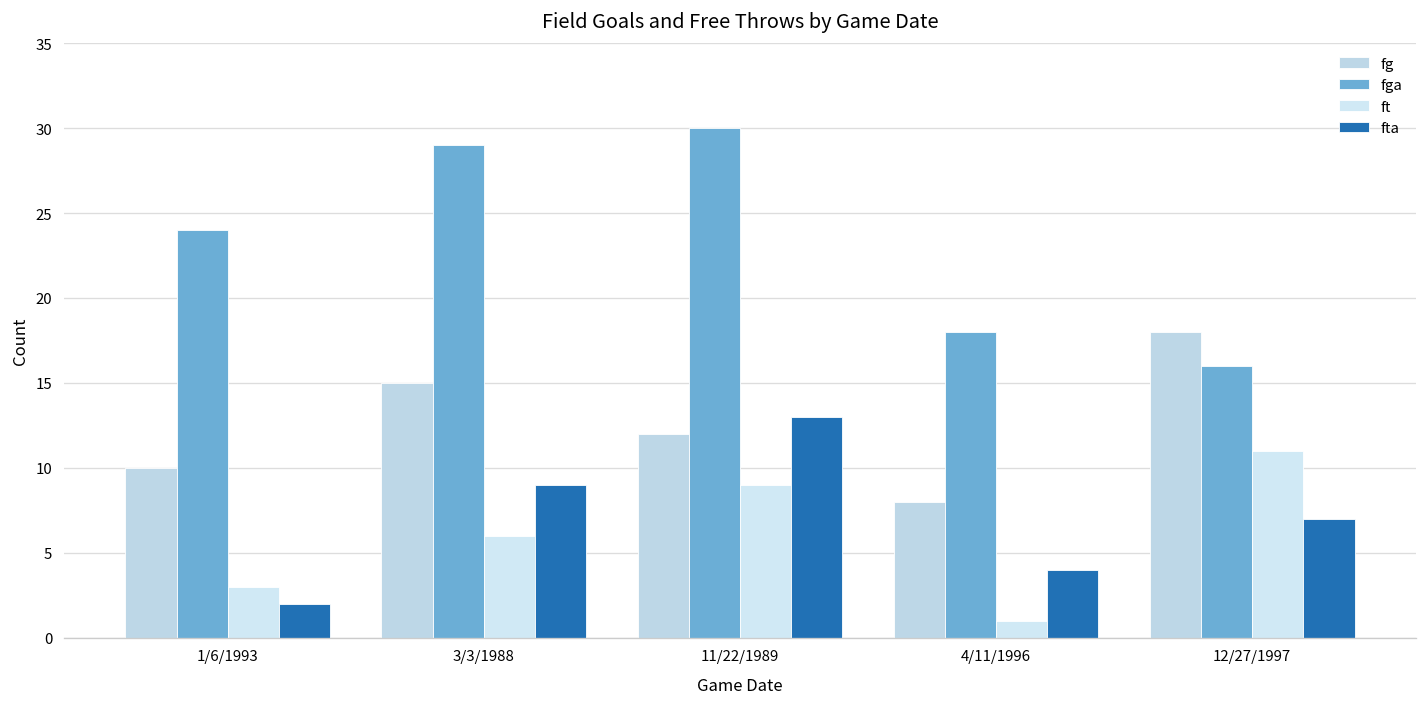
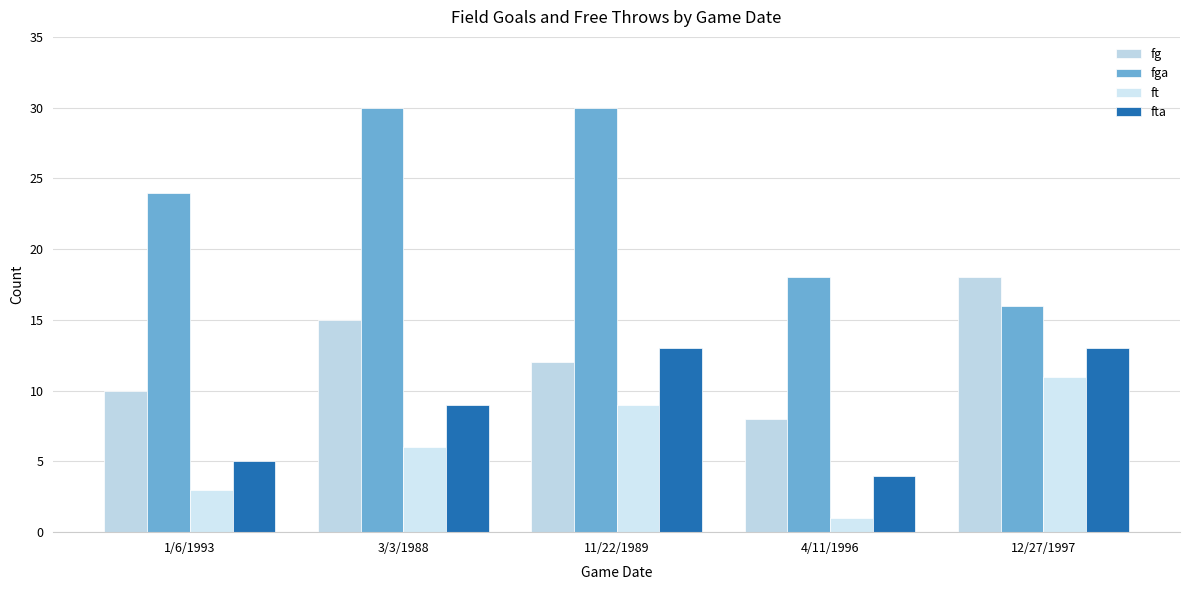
fta, 1/6/1993: 2 -> 5
fga, 3/3/1988: 29 -> 30
fta, 12/27/1997: 7 -> 13
